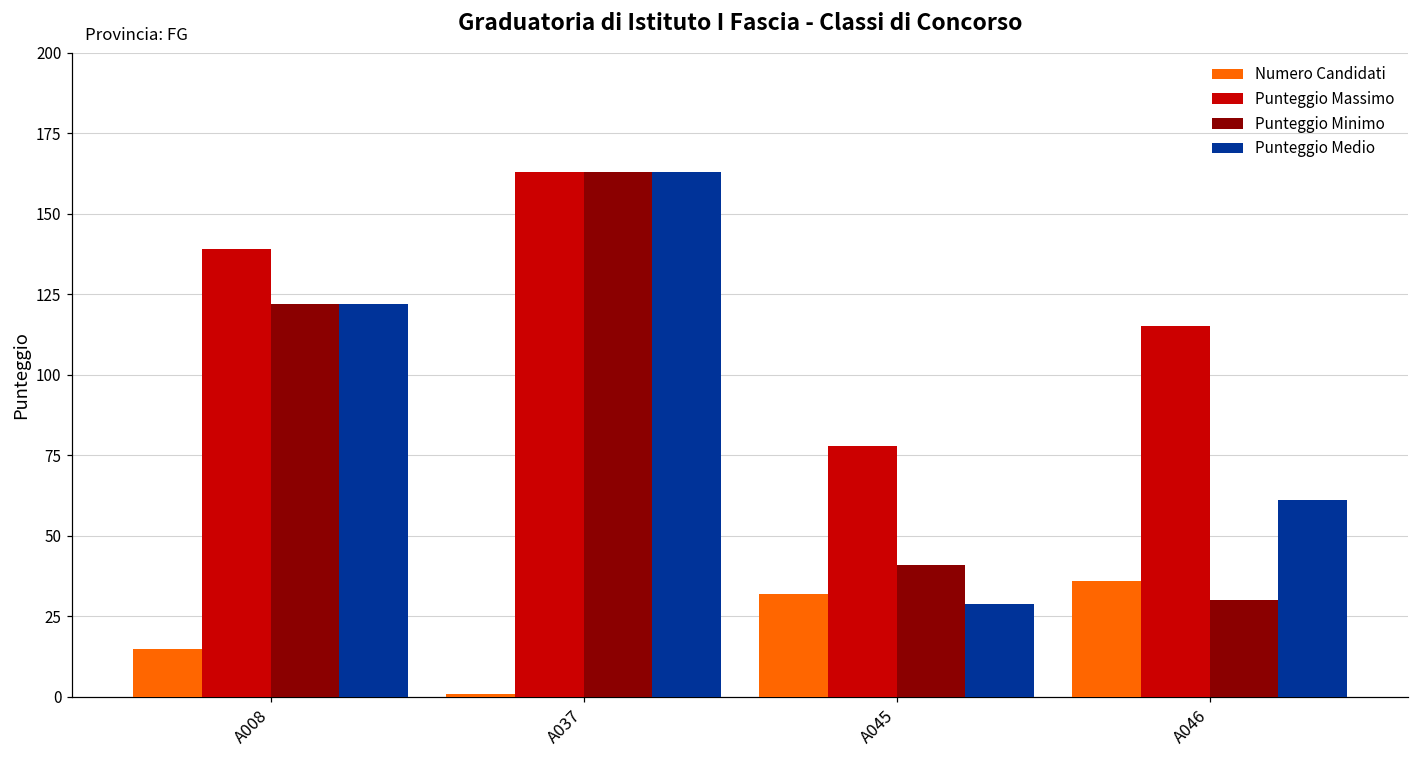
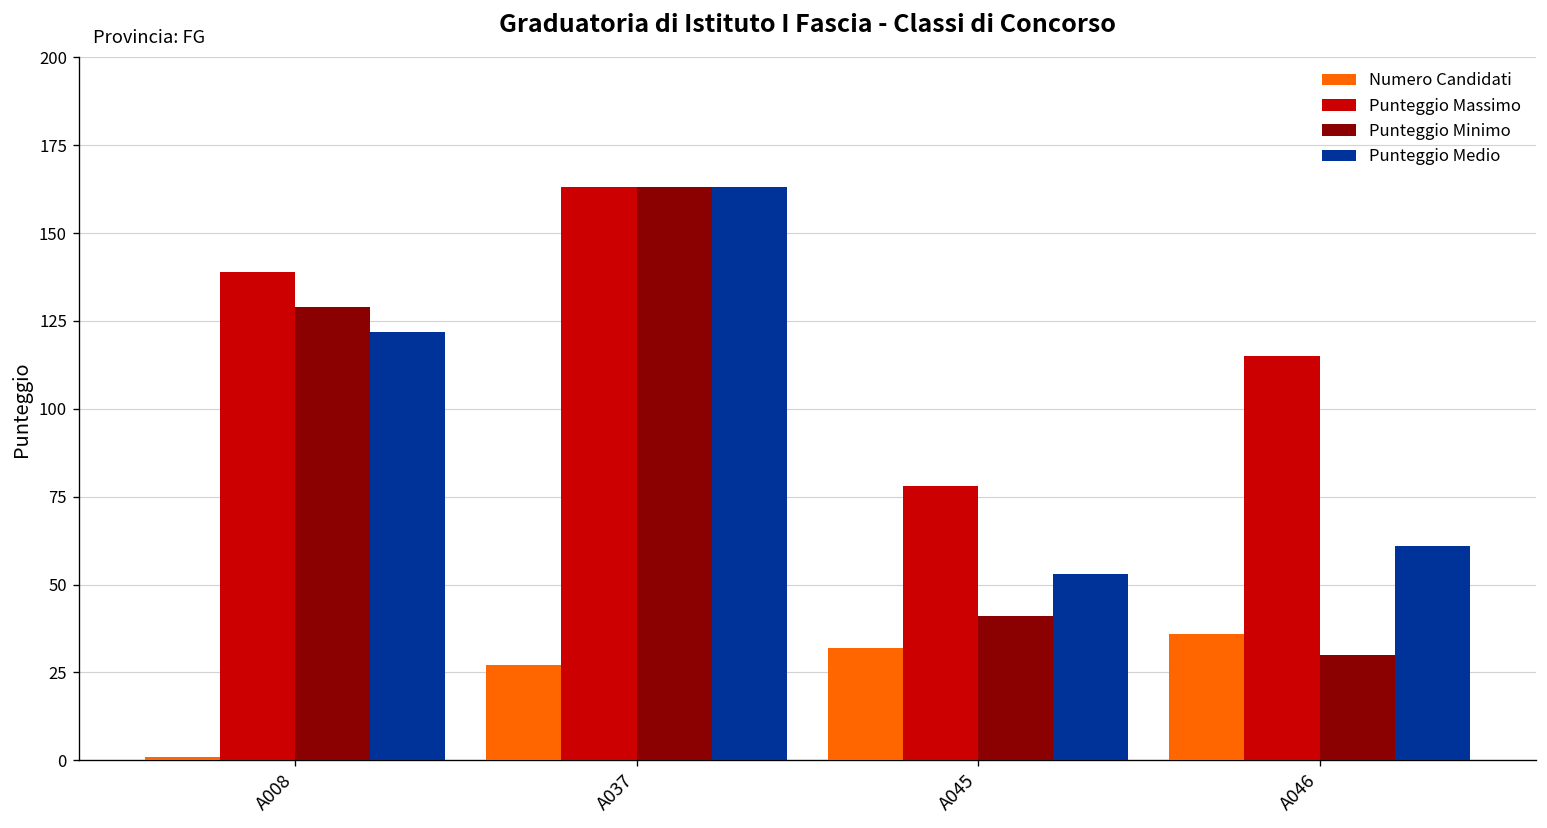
Numero Candidati, A008: 15 -> 1
Punteggio Minimo, A008: 122 -> 129
Numero Candidati, A037: 1 -> 27
Punteggio Medio, A045: 29 -> 53
